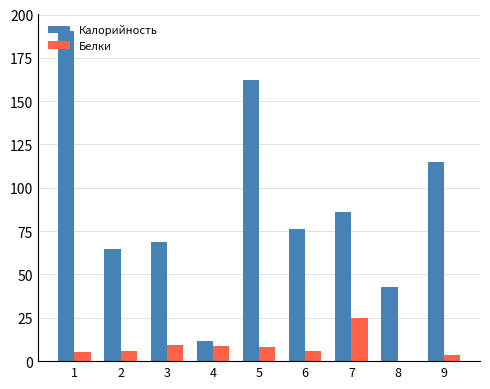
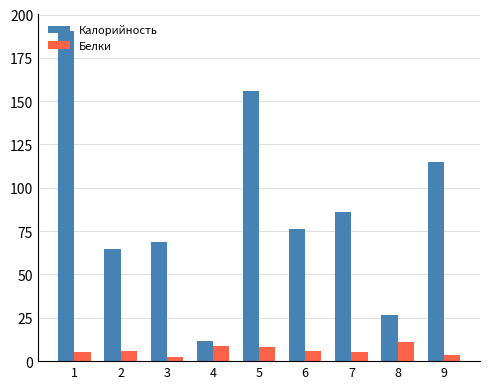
Белки, 3: 9 -> 2
Калорийность, 5: 162 -> 156
Белки, 7: 25 -> 5
Калорийность, 8: 43 -> 27
Белки, 8: 0 -> 11
